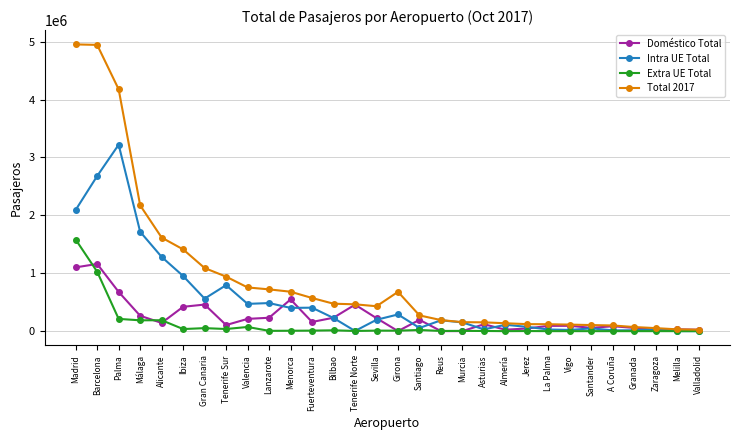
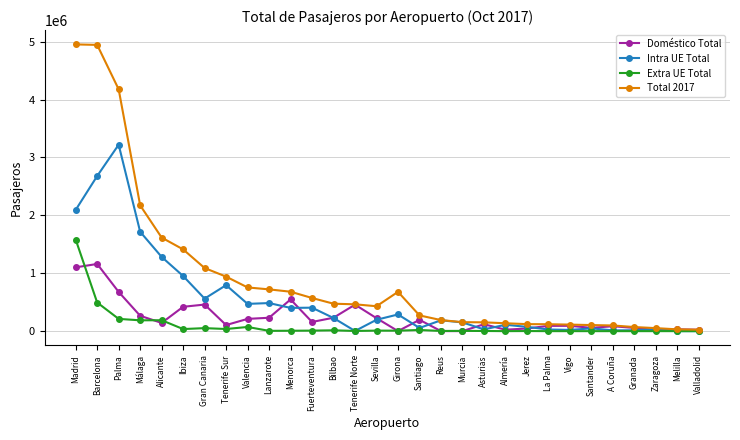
Extra UE Total, Barcelona: 1000000 -> 500000
